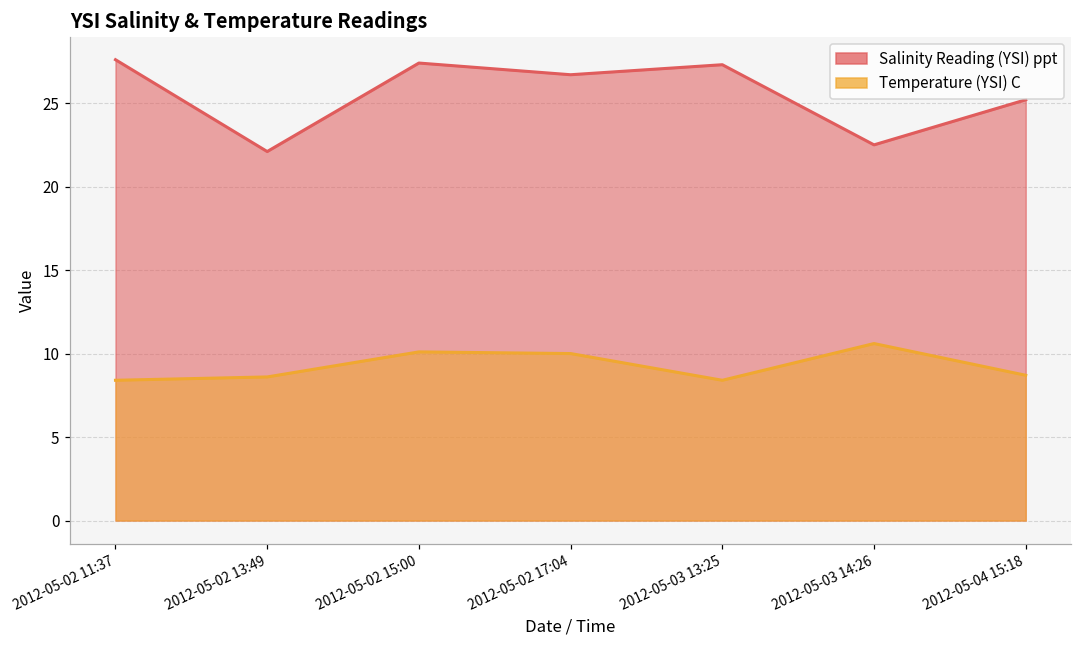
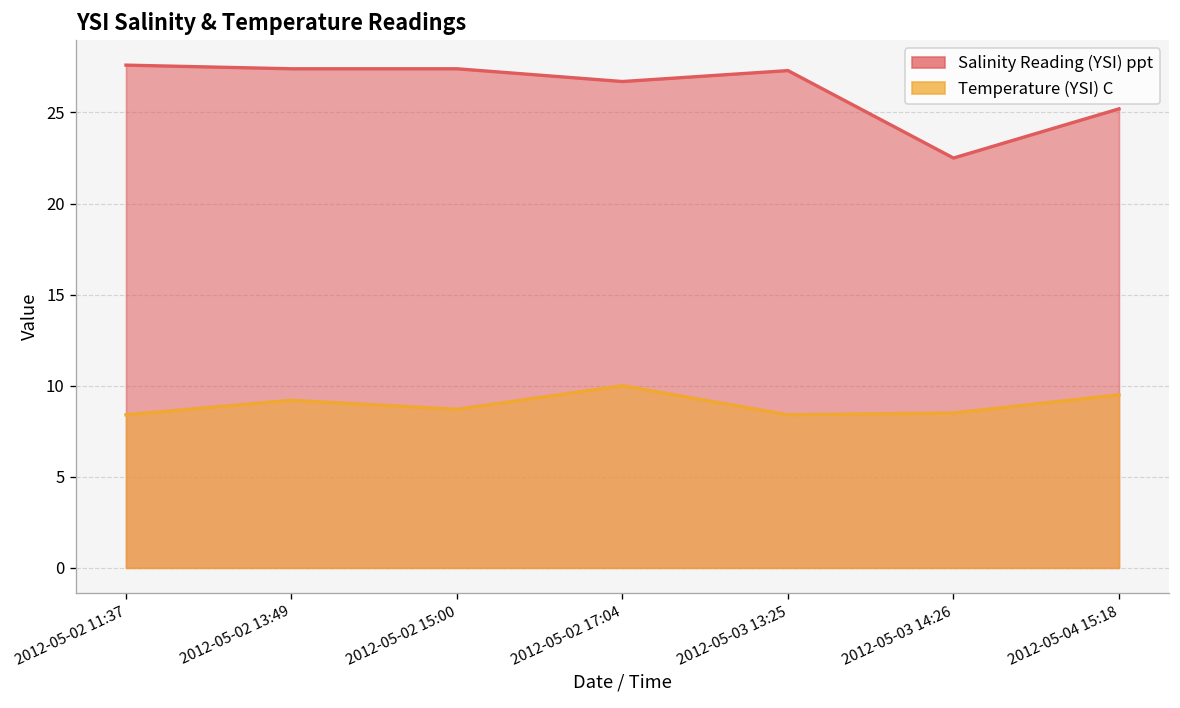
Salinity Reading (YSI) ppt, 2012-05-02 13:49: 22.1 -> 27.4
Temperature (YSI) C, 2012-05-02 13:49: 8.6 -> 9.2
Temperature (YSI) C, 2012-05-02 15:00: 10.1 -> 8.7
Temperature (YSI) C, 2012-05-03 14:26: 10.6 -> 8.5
Temperature (YSI) C, 2012-05-04 15:18: 8.7 -> 9.5
